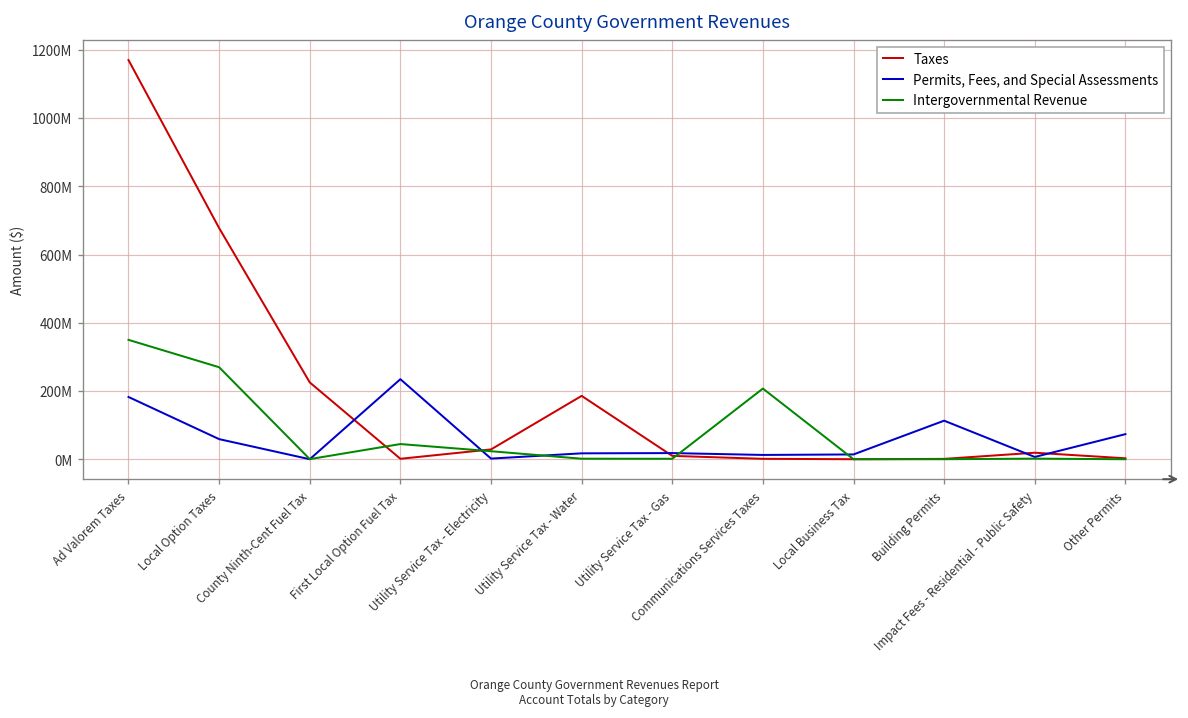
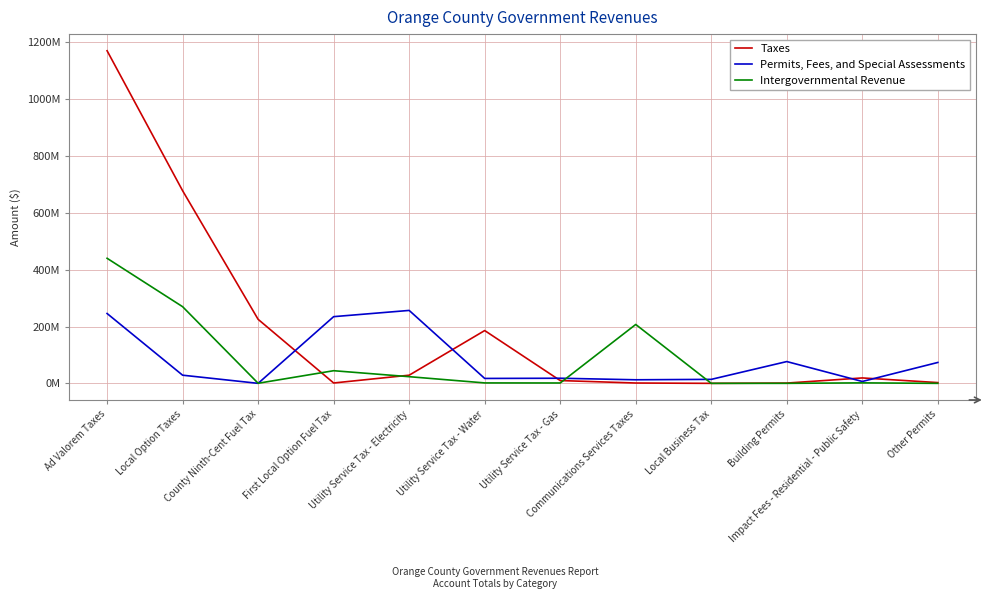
Permits, Fees, and Special Assessments, Ad Valorem Taxes: 180000000 -> 250000000
Intergovernmental Revenue, Ad Valorem Taxes: 350000000 -> 440000000
Permits, Fees, and Special Assessments, Local Option Taxes: 60000000 -> 30000000
Permits, Fees, and Special Assessments, Utility Service Tax - Electricity: 0 -> 260000000
Permits, Fees, and Special Assessments, Building Permits: 110000000 -> 80000000
